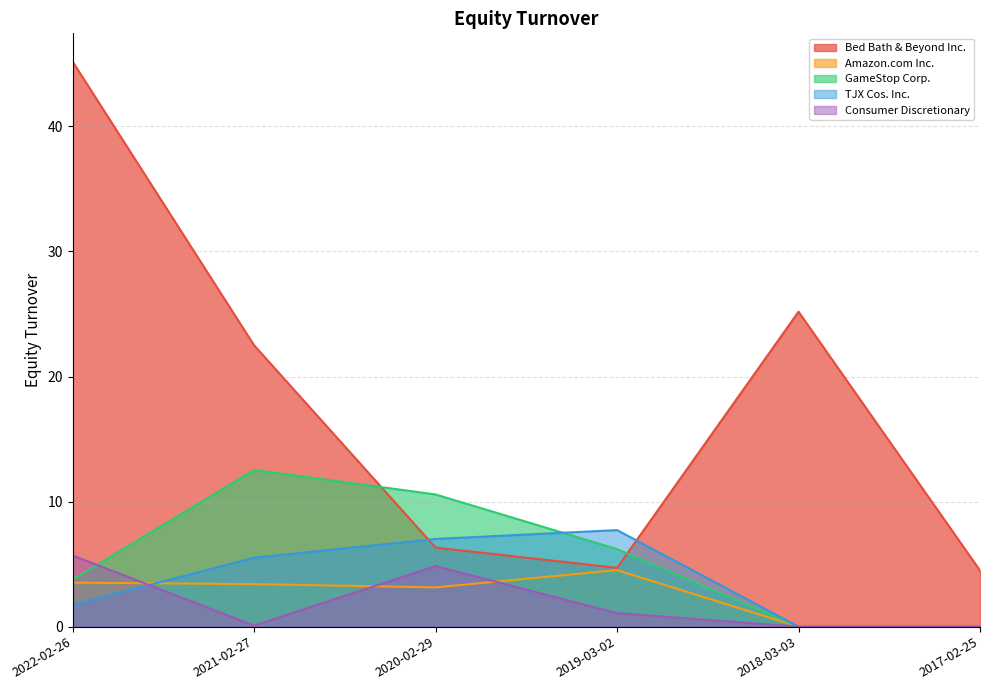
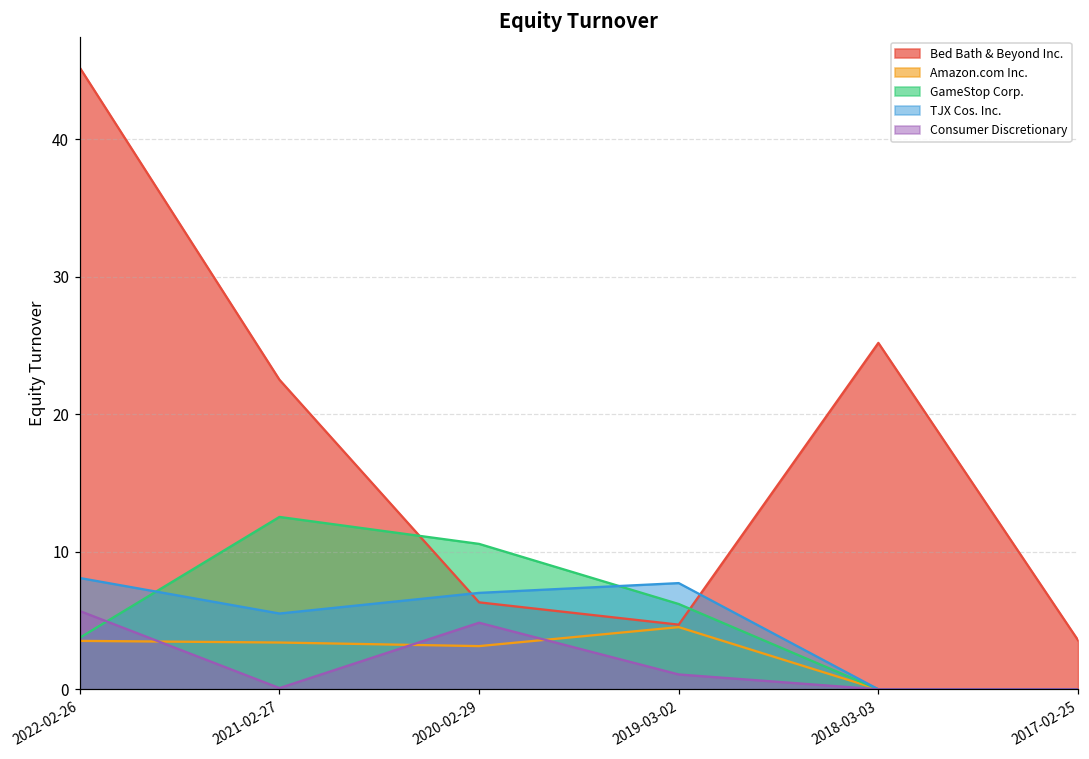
TJX Cos. Inc., 2022-02-26: 1.7 -> 8.1
Bed Bath & Beyond Inc., 2017-02-25: 4.5 -> 3.6
